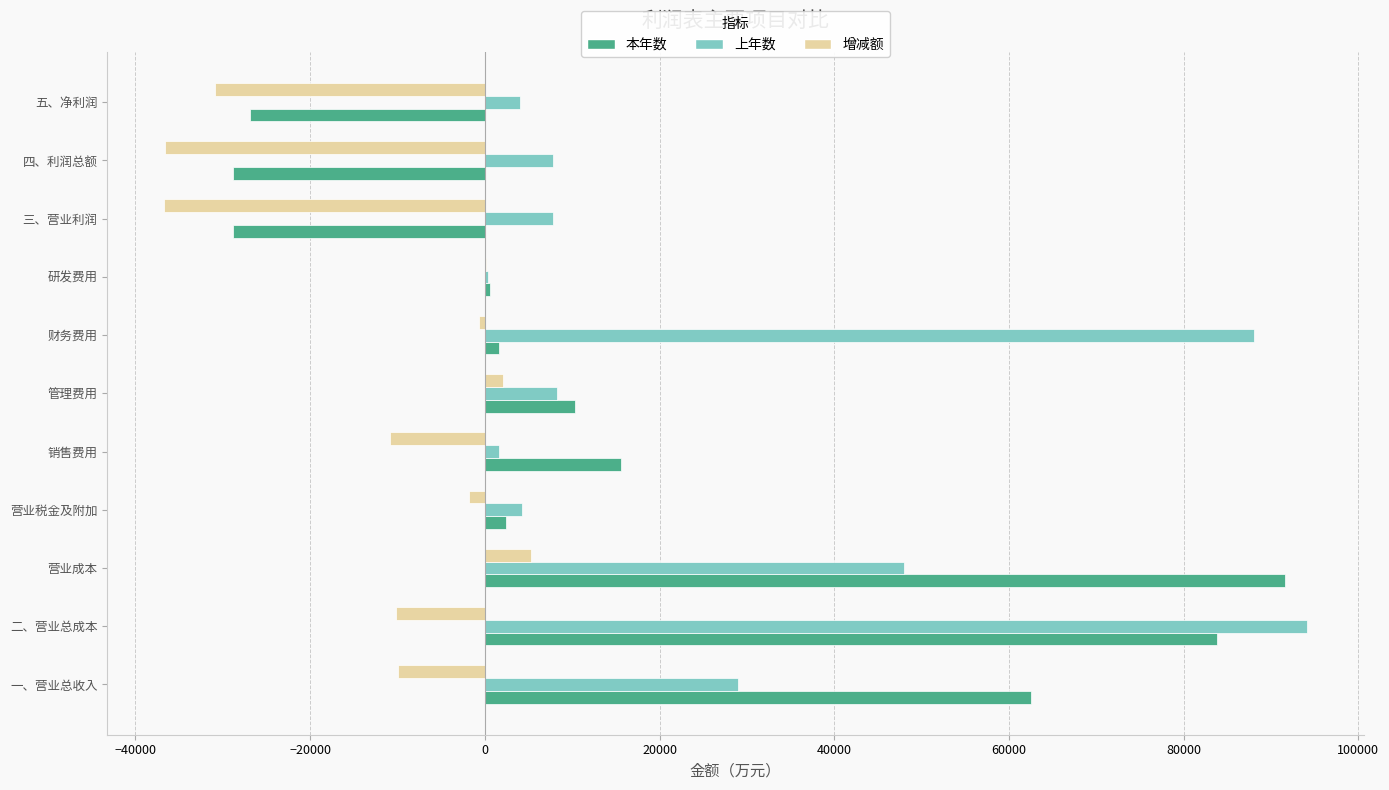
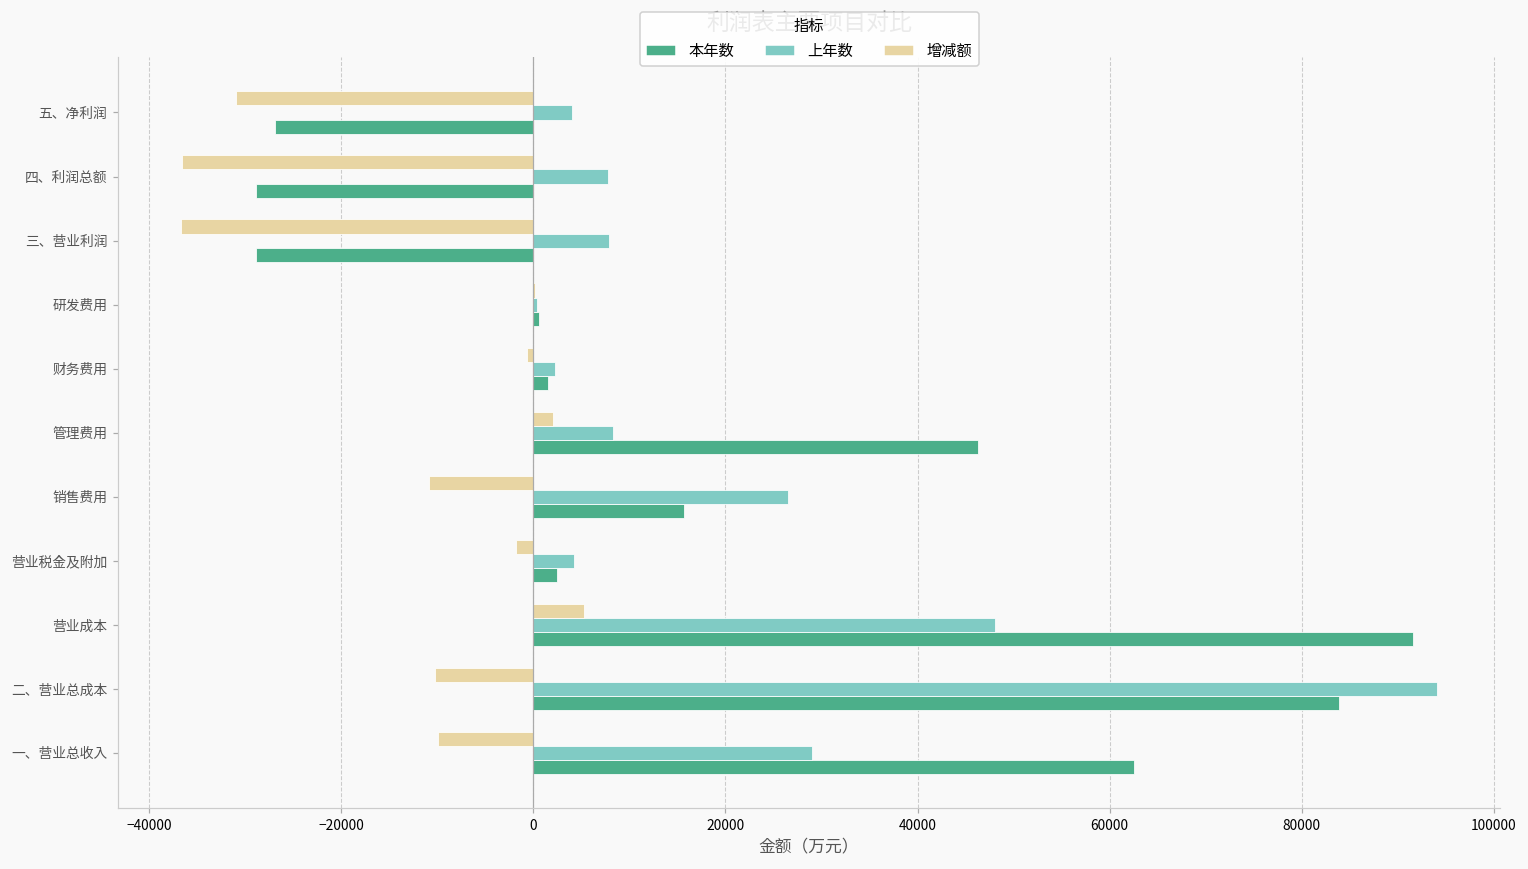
上年数, 财务费用: 88000 -> 2000
本年数, 管理费用: 10000 -> 46000
上年数, 销售费用: 2000 -> 26000
